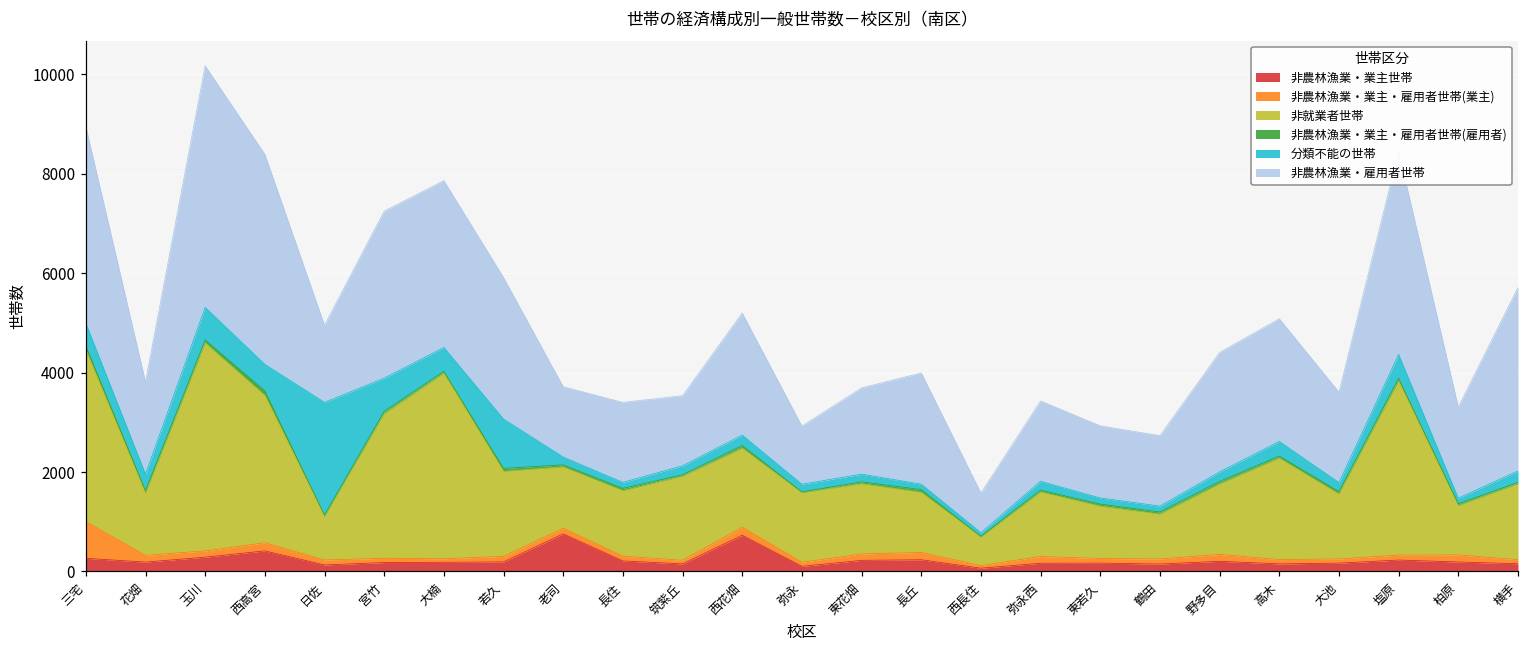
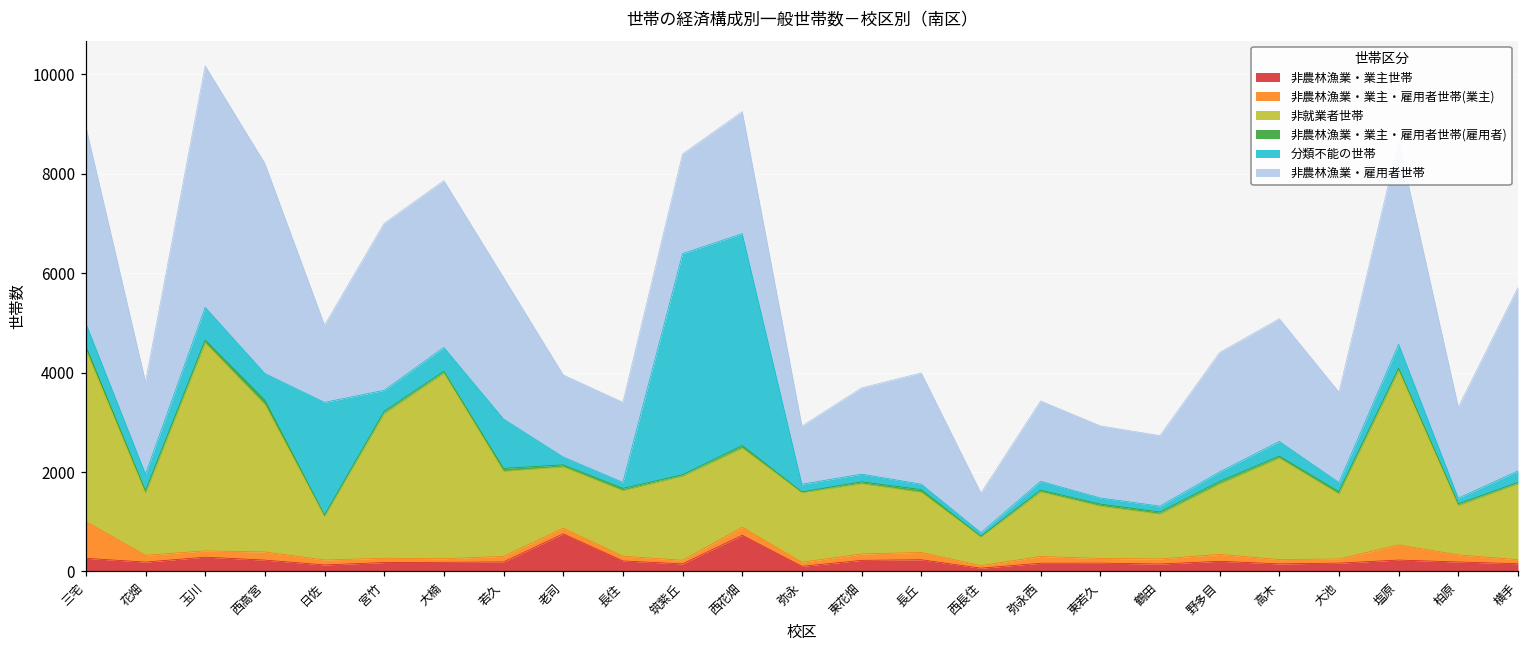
非農林漁業・業主世帯, 西高宮: 400 -> 200
分類不能の世帯, 宮竹: 700 -> 400
非農林漁業・雇用者世帯, 老司: 1400 -> 1700
分類不能の世帯, 筑紫丘: 200 -> 4500
非農林漁業・雇用者世帯, 筑紫丘: 1400 -> 2000
分類不能の世帯, 西花畑: 200 -> 4300
非農林漁業・業主・雇用者世帯(業主), 塩原: 100 -> 300
